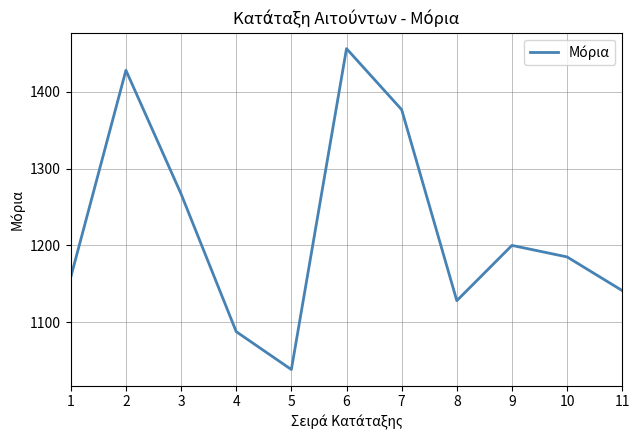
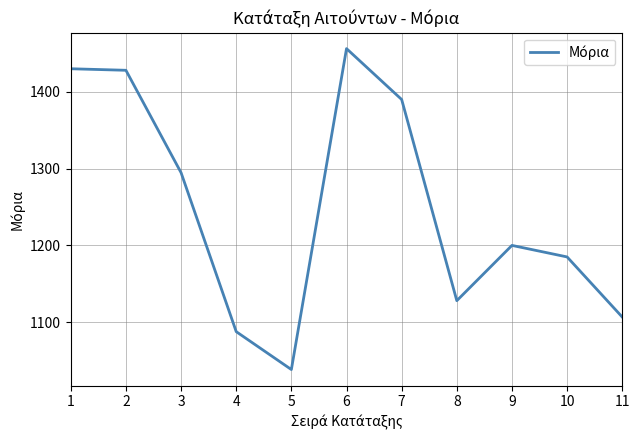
1: 1160 -> 1430
3: 1270 -> 1290
7: 1380 -> 1390
11: 1140 -> 1110
